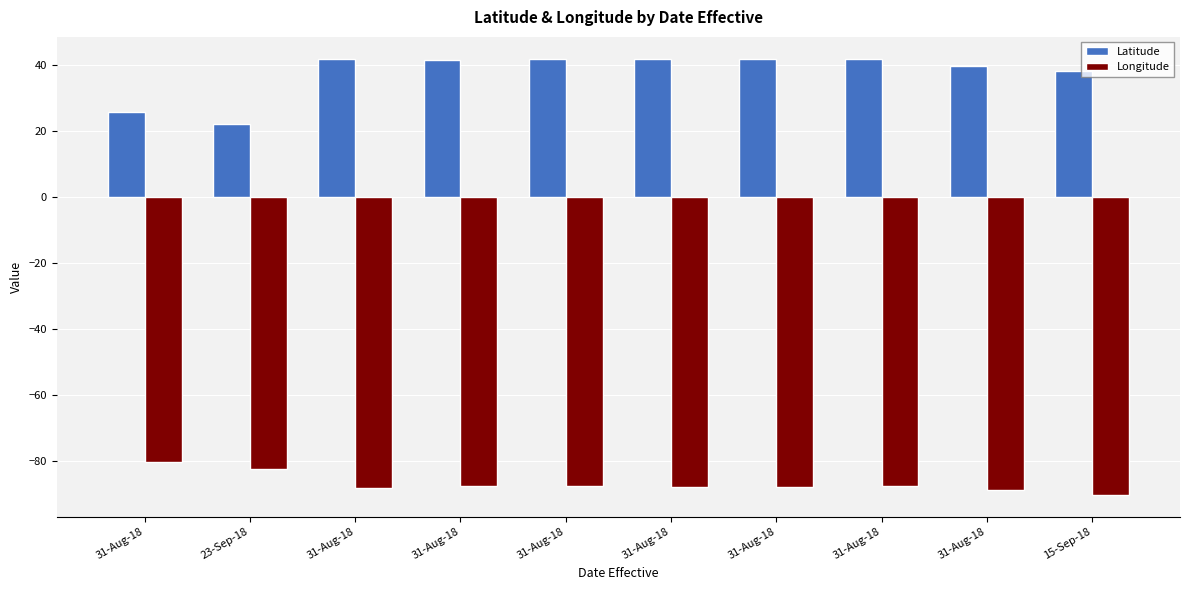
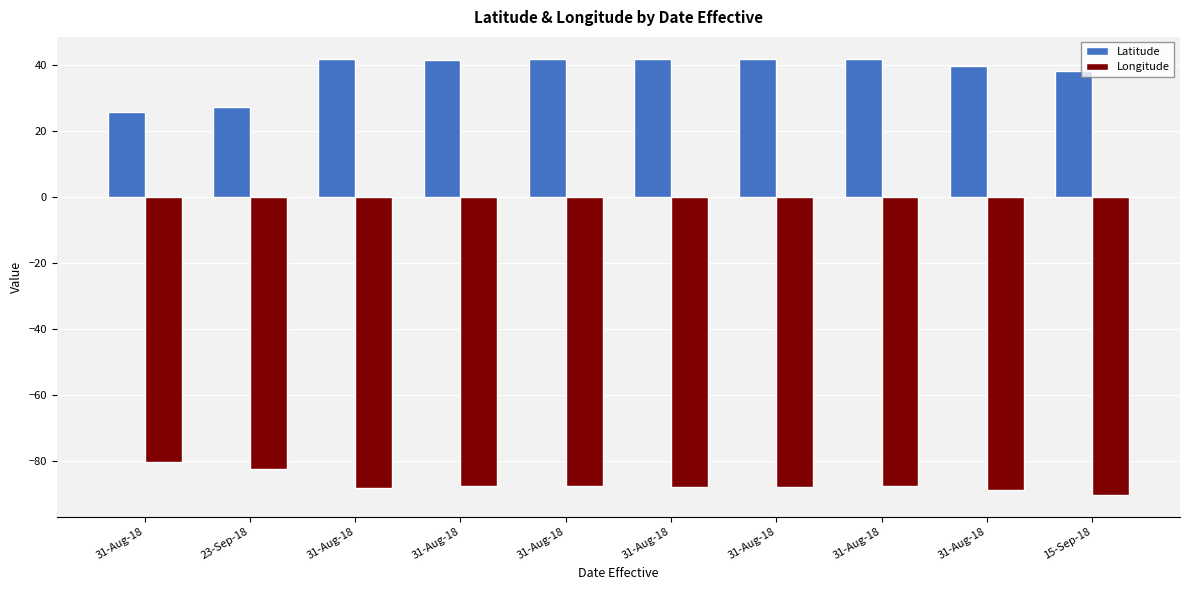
Latitude, 23-Sep-18: 22 -> 27
